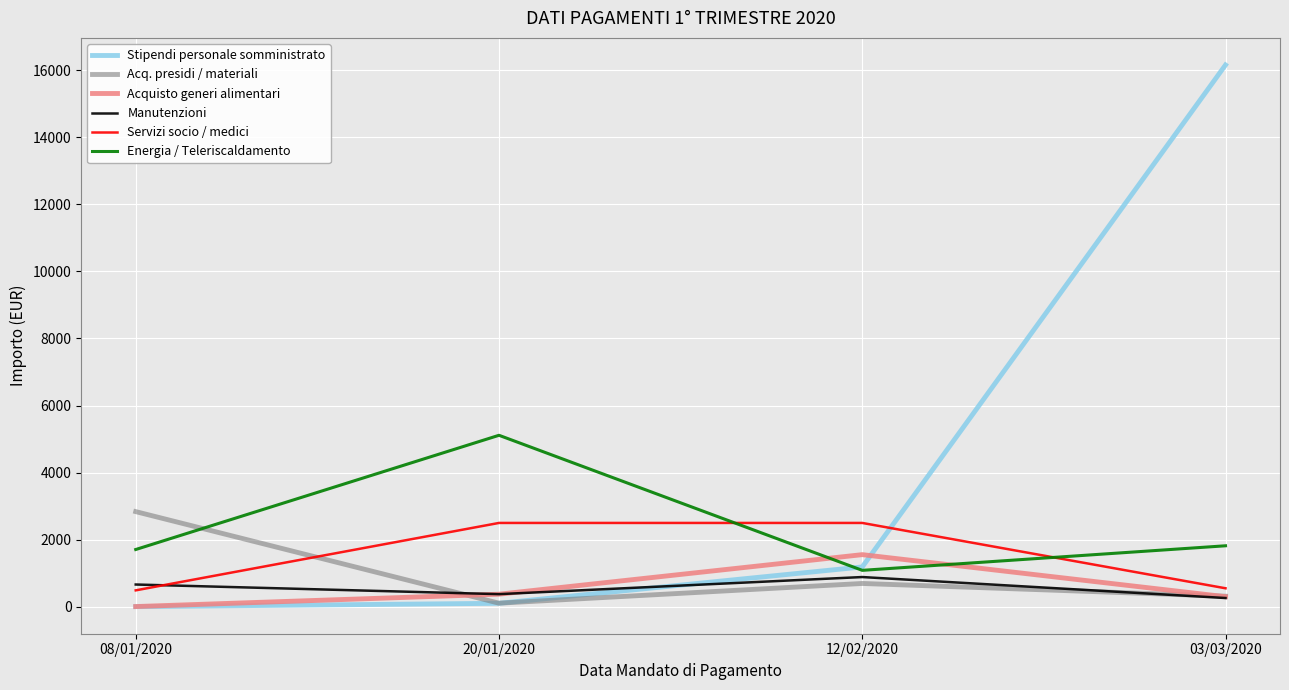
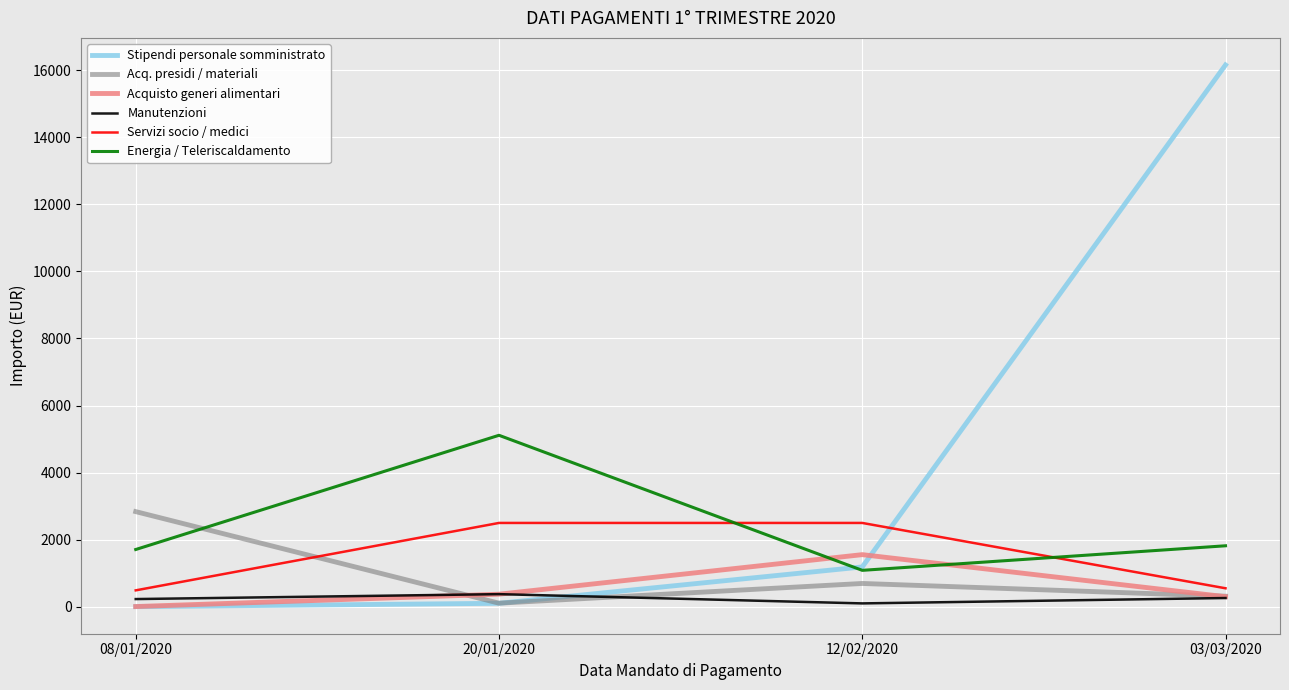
Manutenzioni, 08/01/2020: 700 -> 200
Manutenzioni, 12/02/2020: 900 -> 100
